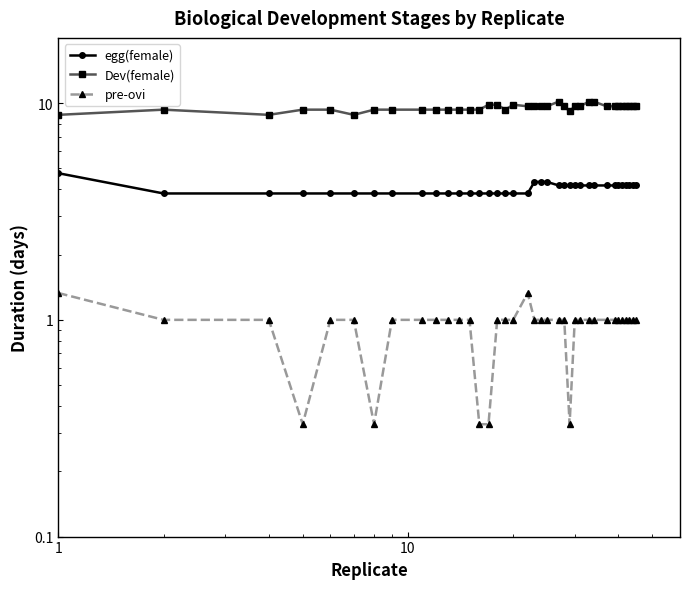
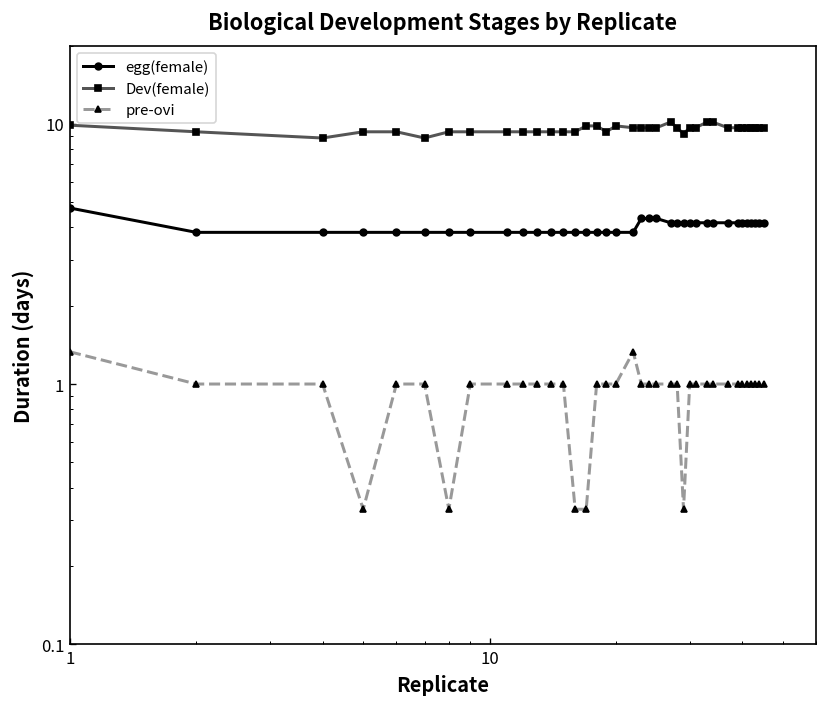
Dev(female), 1: 8.8 -> 10
